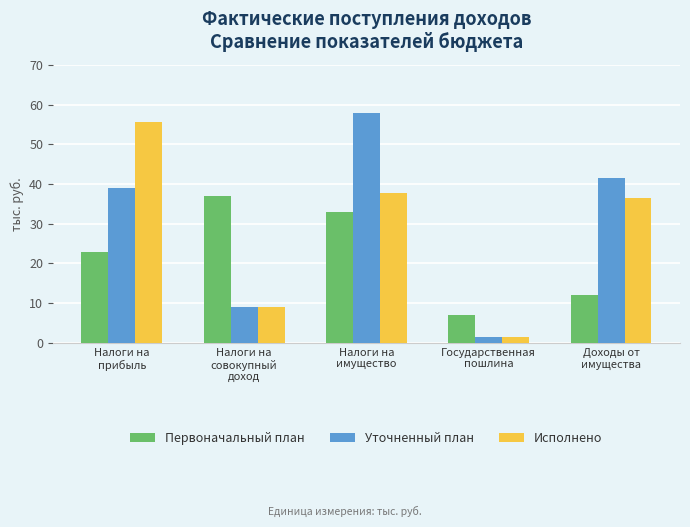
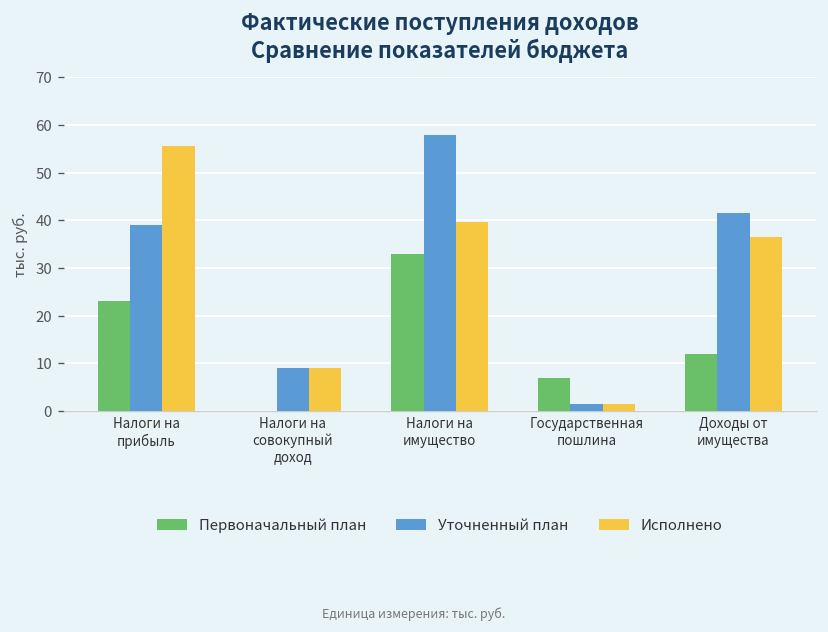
Первоначальный план, Налоги на совокупный доход: 37 -> 0
Исполнено, Налоги на имущество: 38 -> 40
